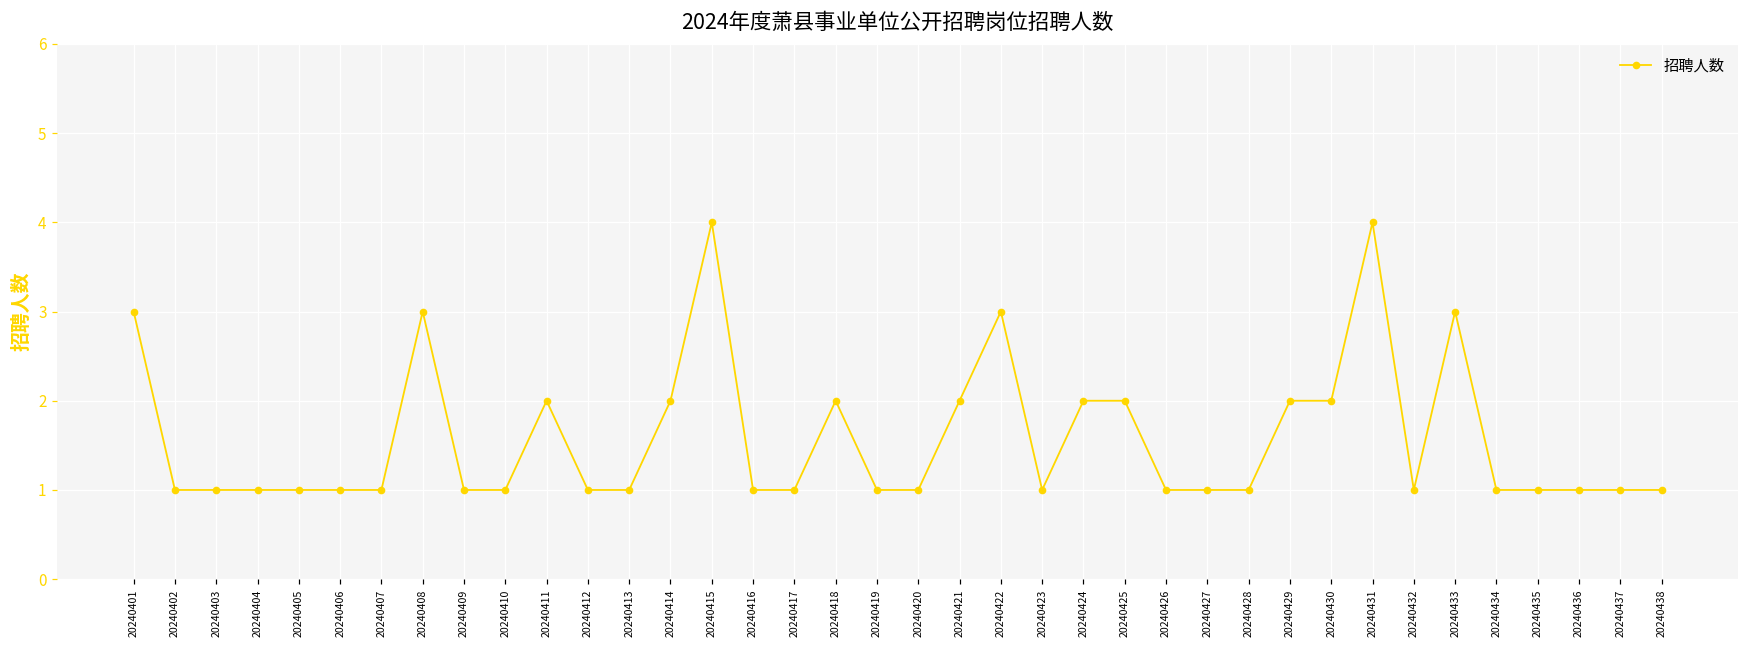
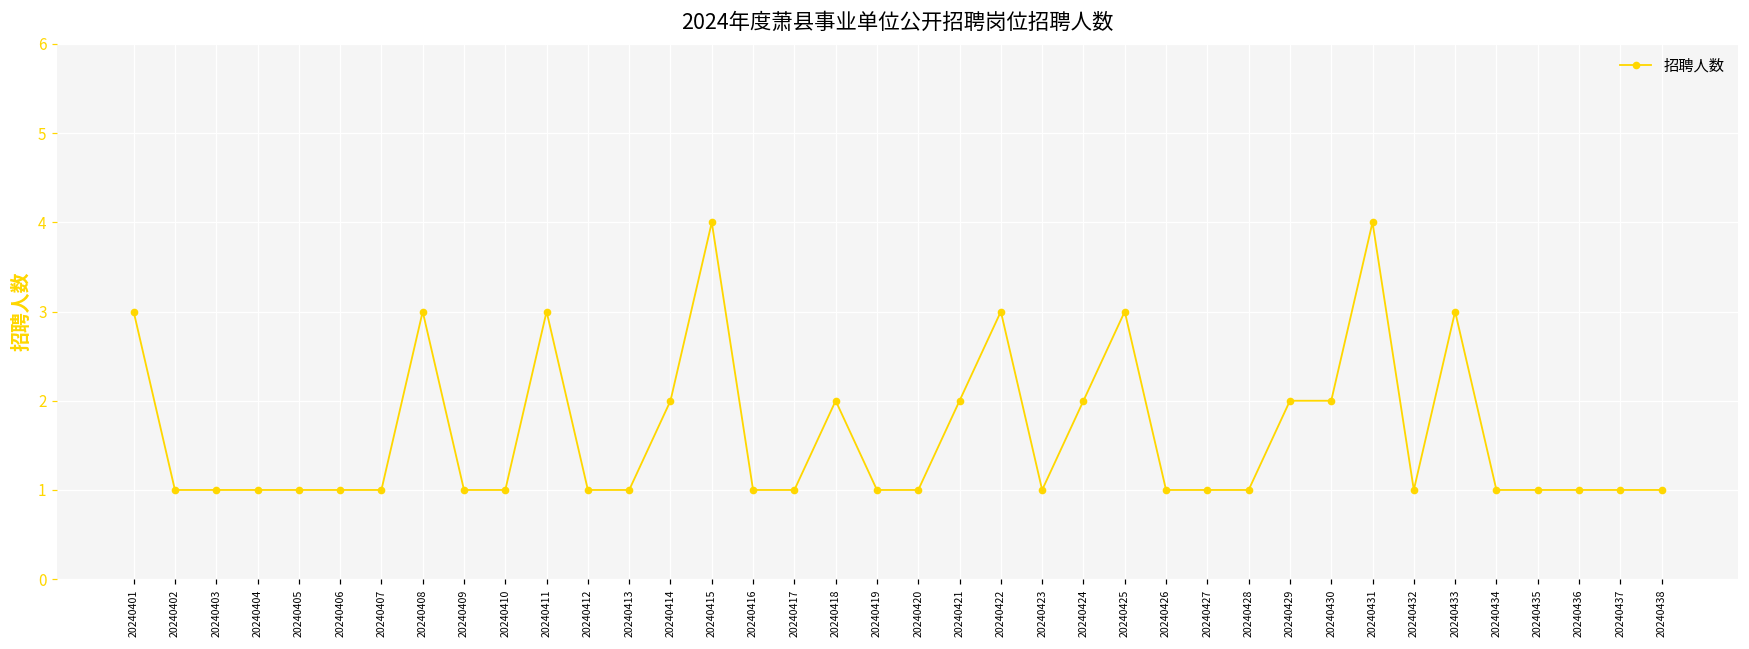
20240411: 2 -> 3
20240425: 2 -> 3
